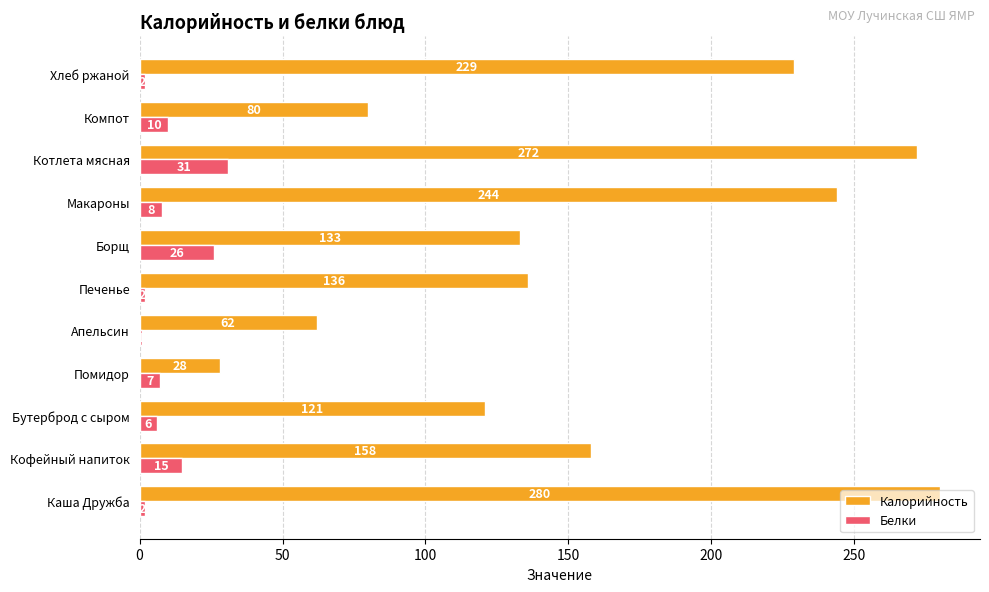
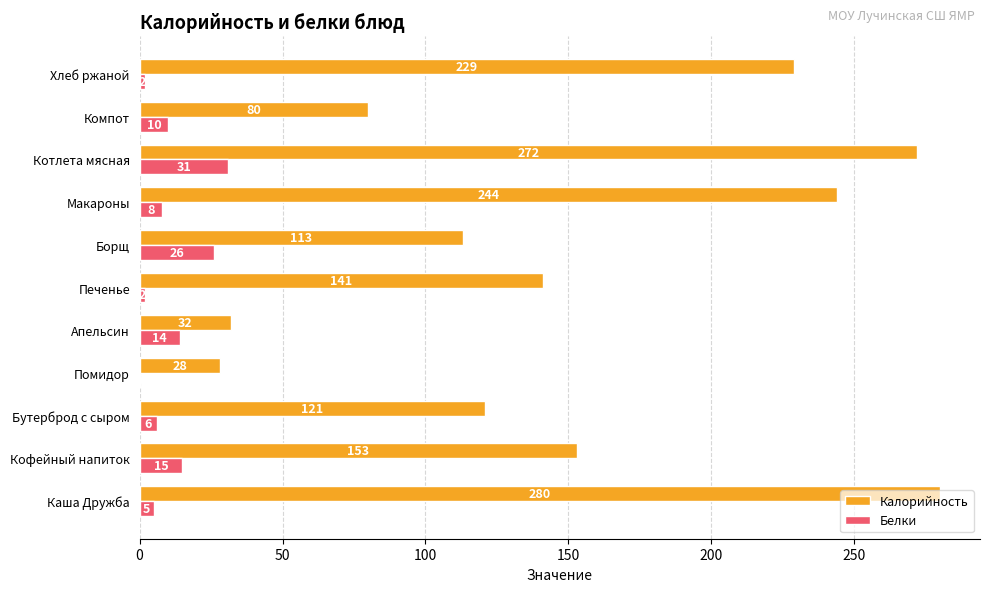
Калорийность, Борщ: 133 -> 113
Калорийность, Печенье: 136 -> 141
Калорийность, Апельсин: 62 -> 32
Белки, Апельсин: 1 -> 14
Белки, Помидор: 7 -> 0
Калорийность, Кофейный напиток: 158 -> 153
Белки, Каша Дружба: 2 -> 5
